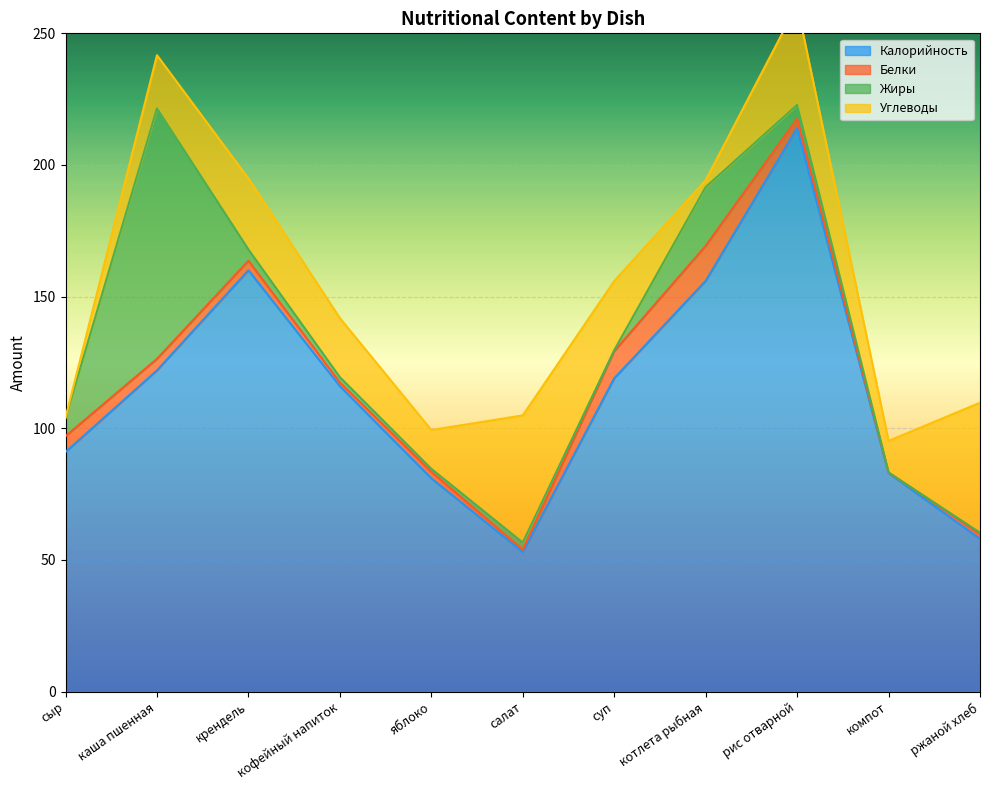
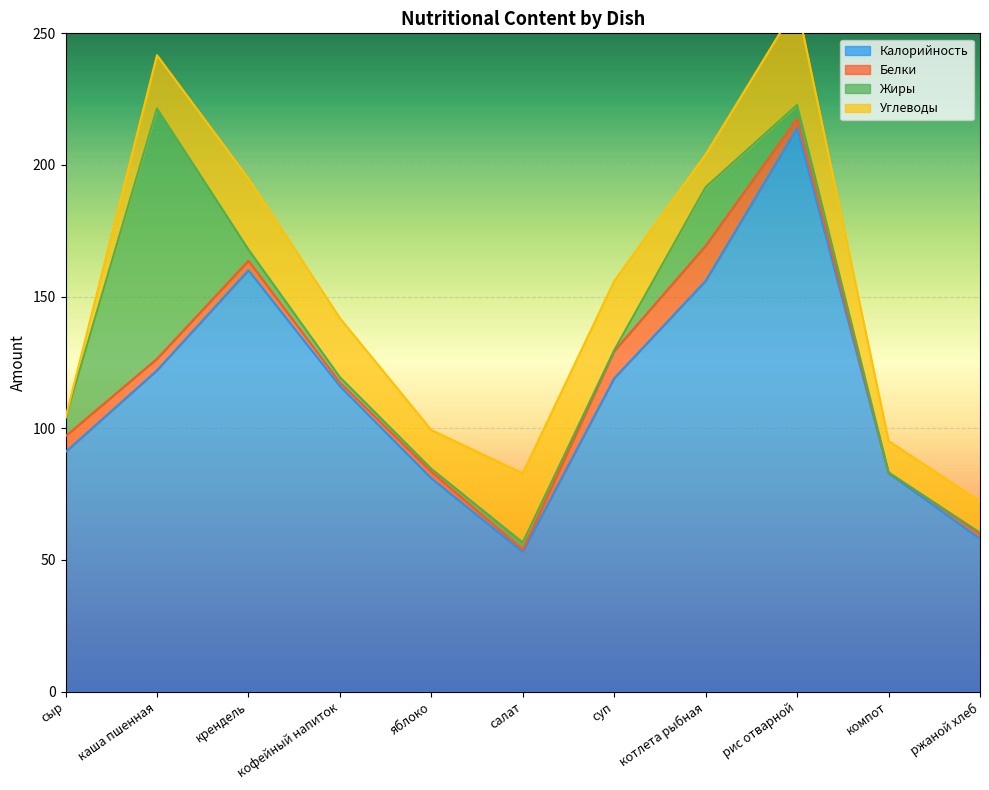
Углеводы, салат: 48 -> 26
Углеводы, котлета рыбная: 3 -> 12
Углеводы, ржаной хлеб: 49 -> 12
